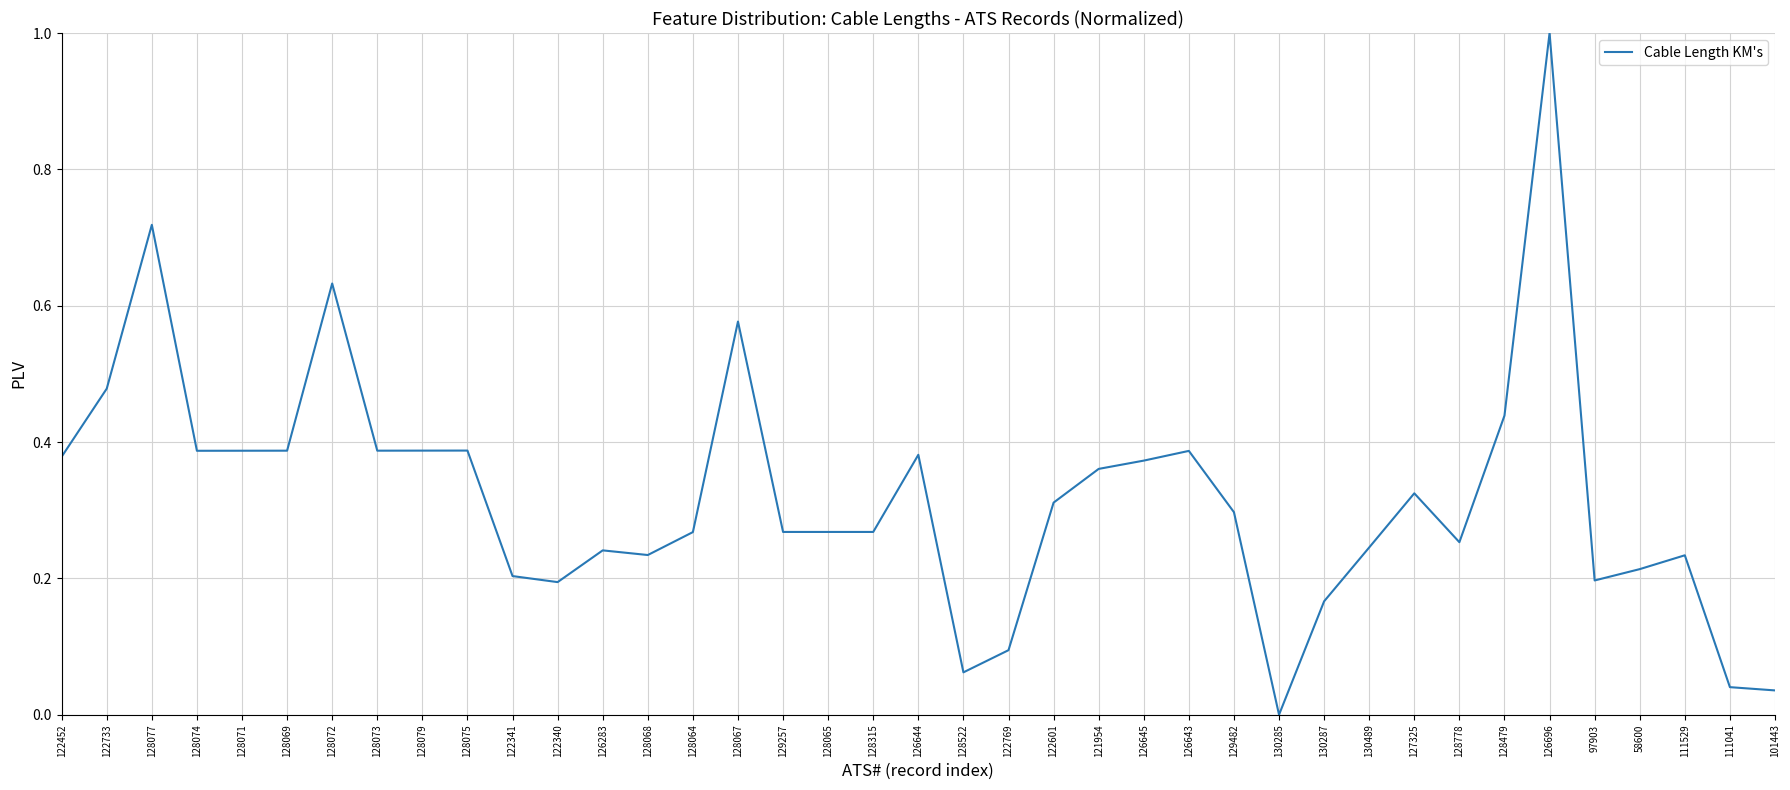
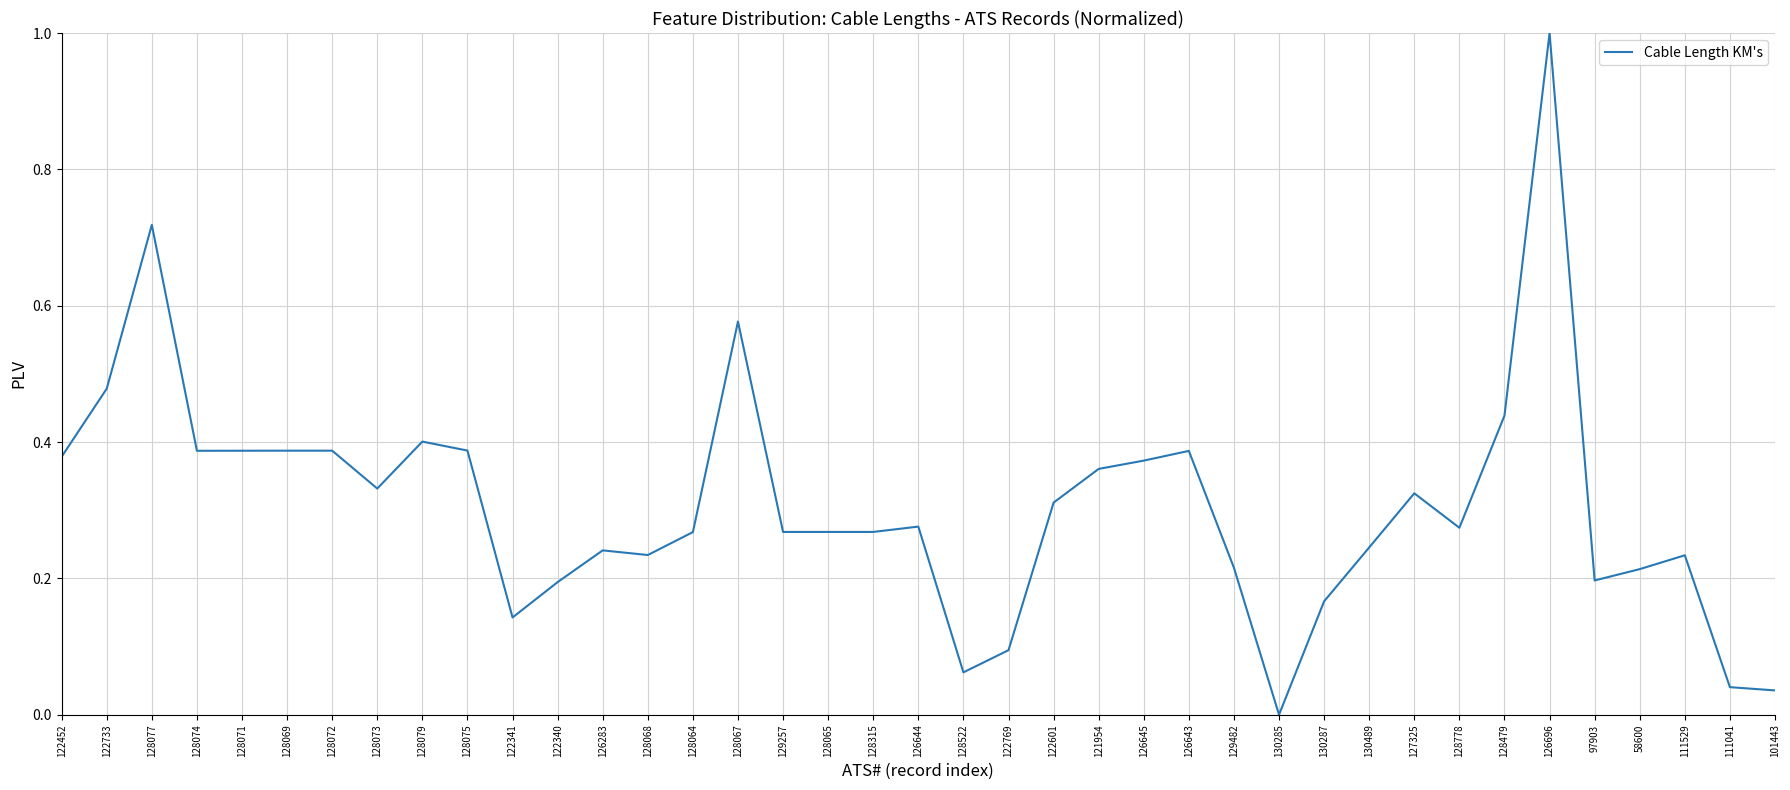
128072: 0.63 -> 0.39
128073: 0.39 -> 0.33
128079: 0.39 -> 0.40
122341: 0.20 -> 0.14
126644: 0.38 -> 0.28
129482: 0.30 -> 0.22
128778: 0.25 -> 0.27
